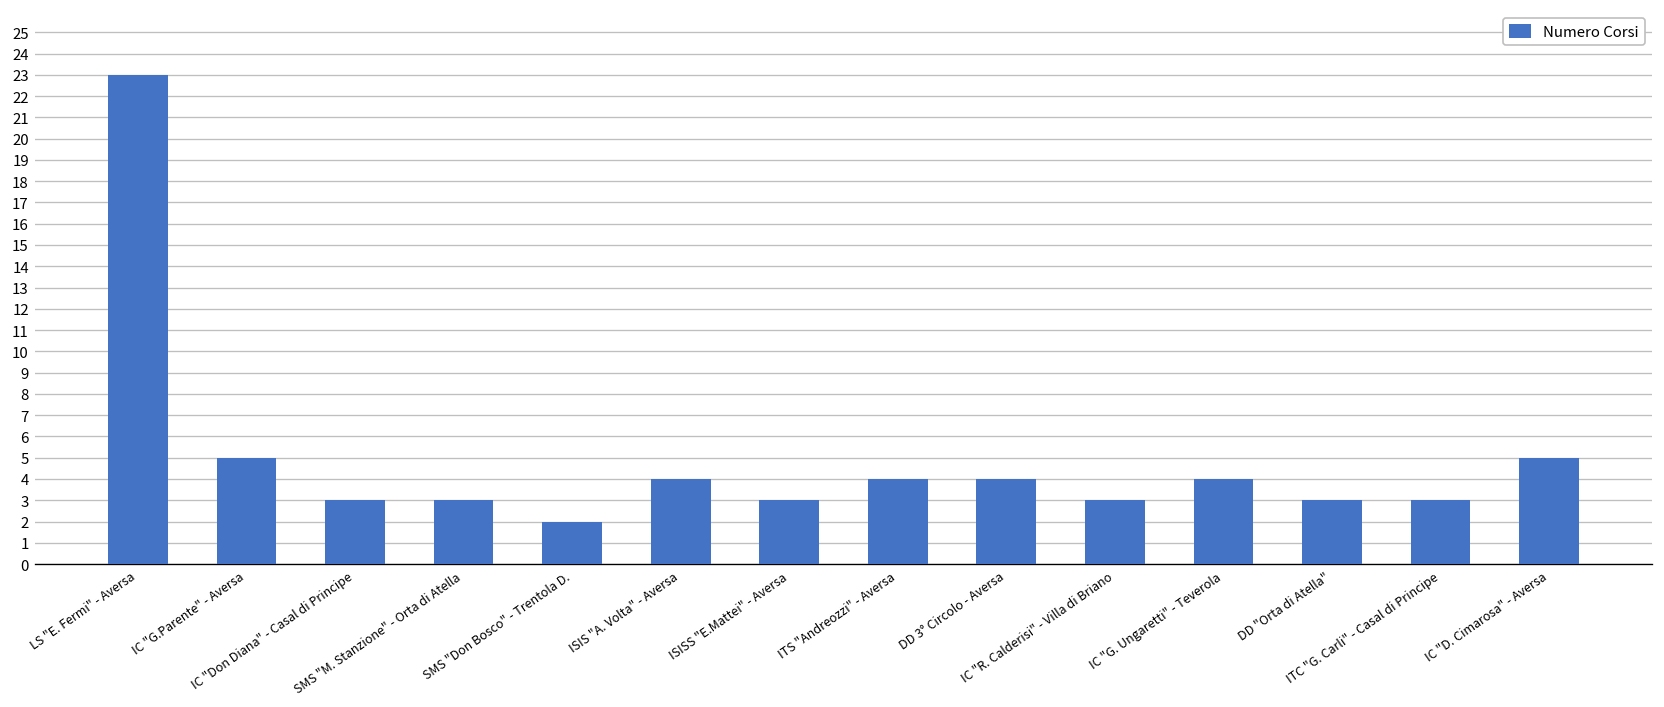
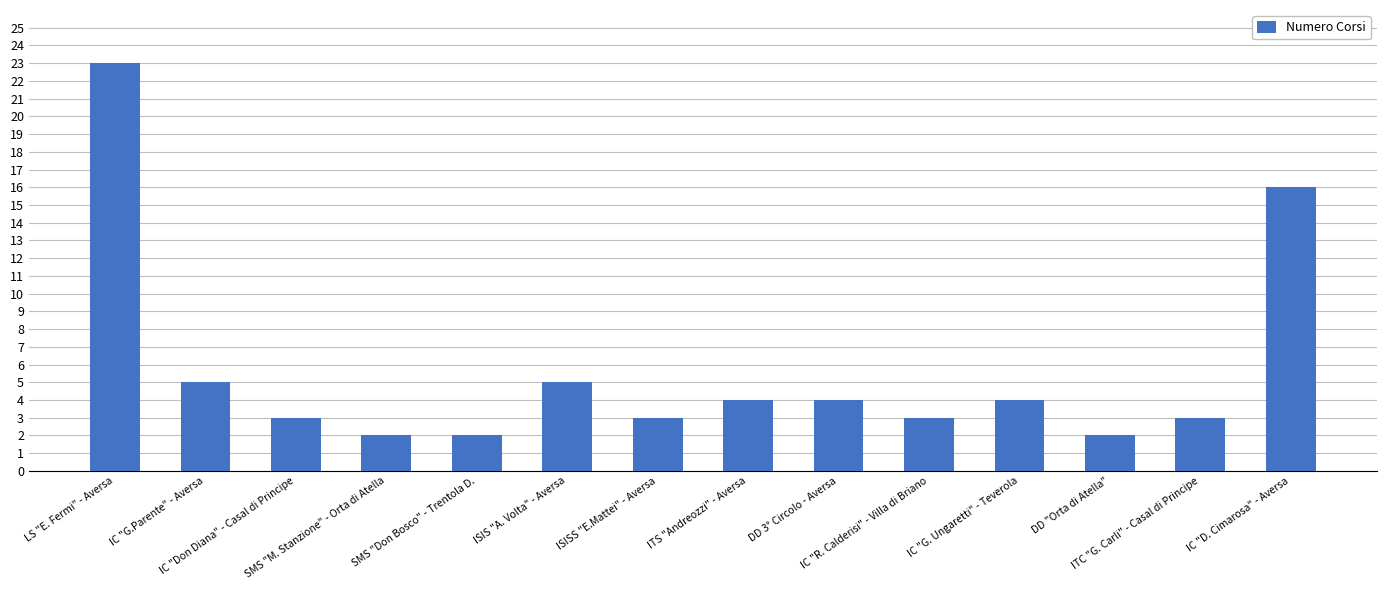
SMS "M. Stanzione" - Orta di Atella: 3 -> 2
ISIS "A. Volta" - Aversa: 4 -> 5
DD "Orta di Atella": 3 -> 2
IC "D. Cimarosa" - Aversa: 5 -> 16
